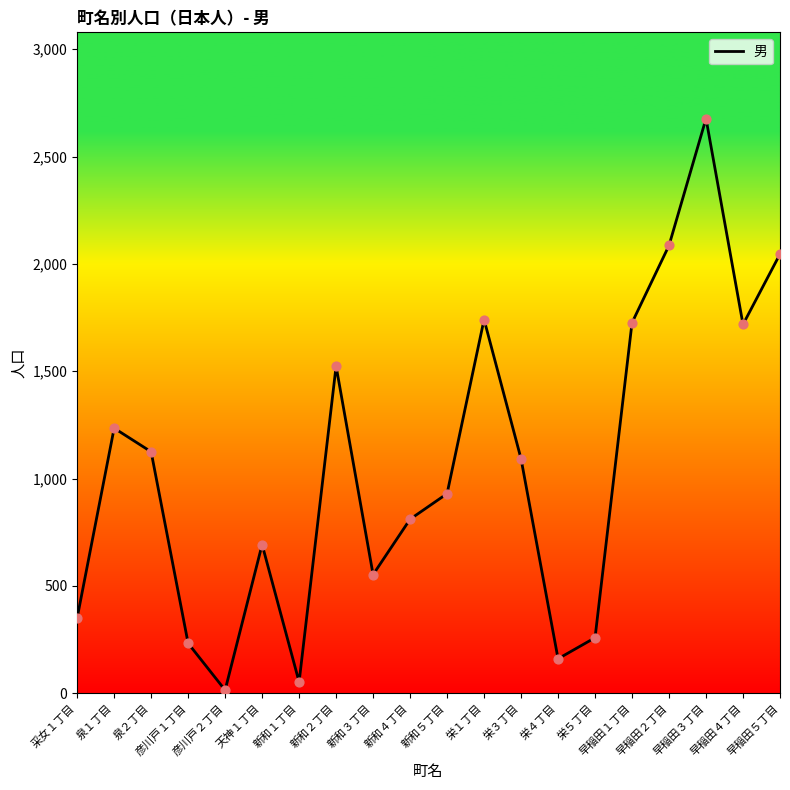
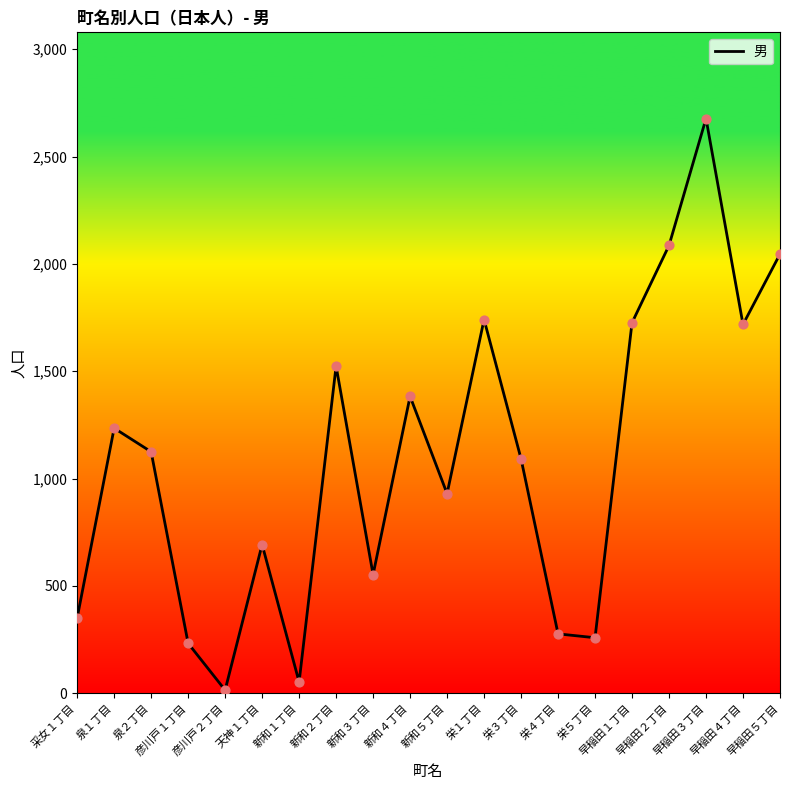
新和４丁目: 810 -> 1,380
栄４丁目: 160 -> 280
